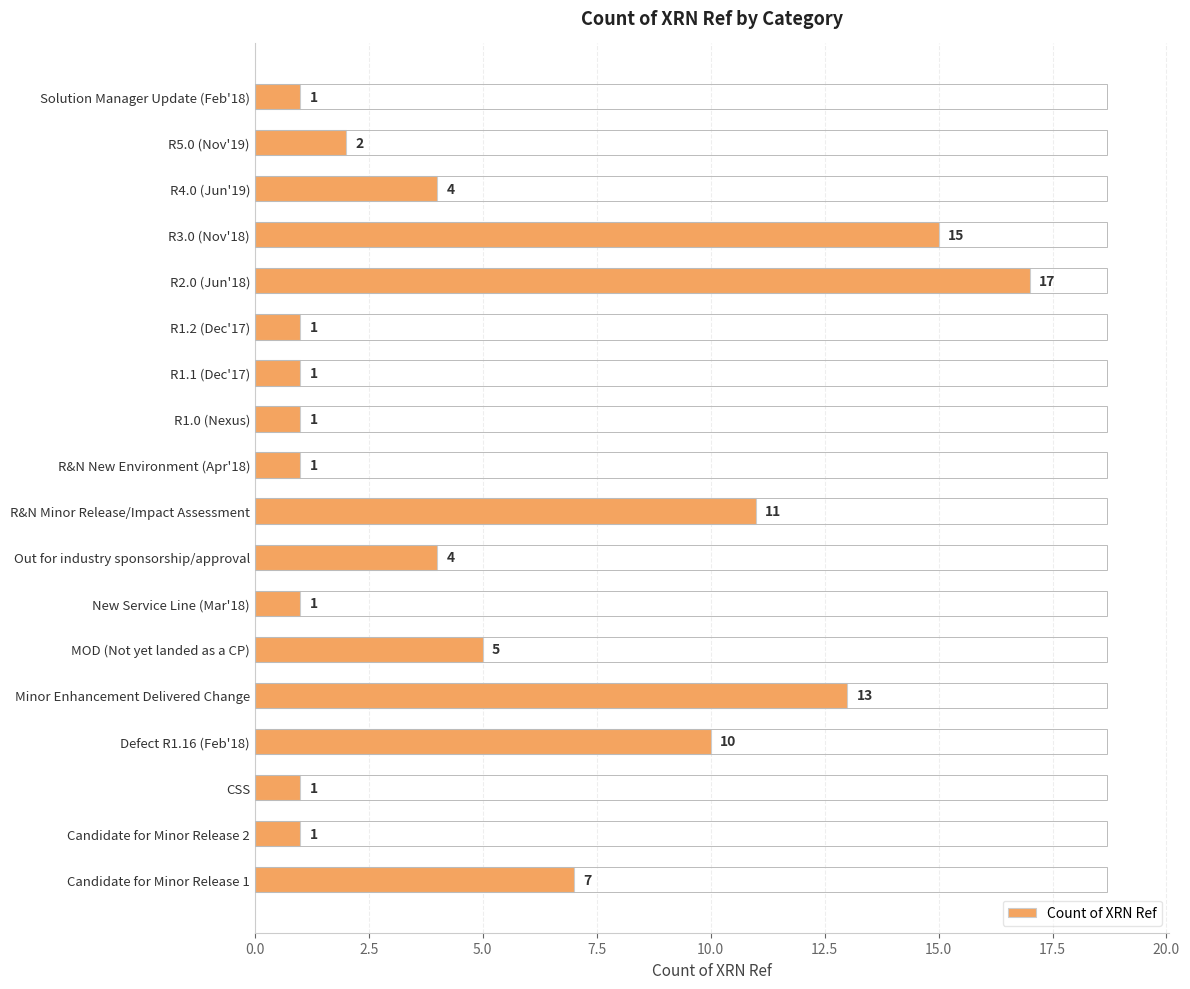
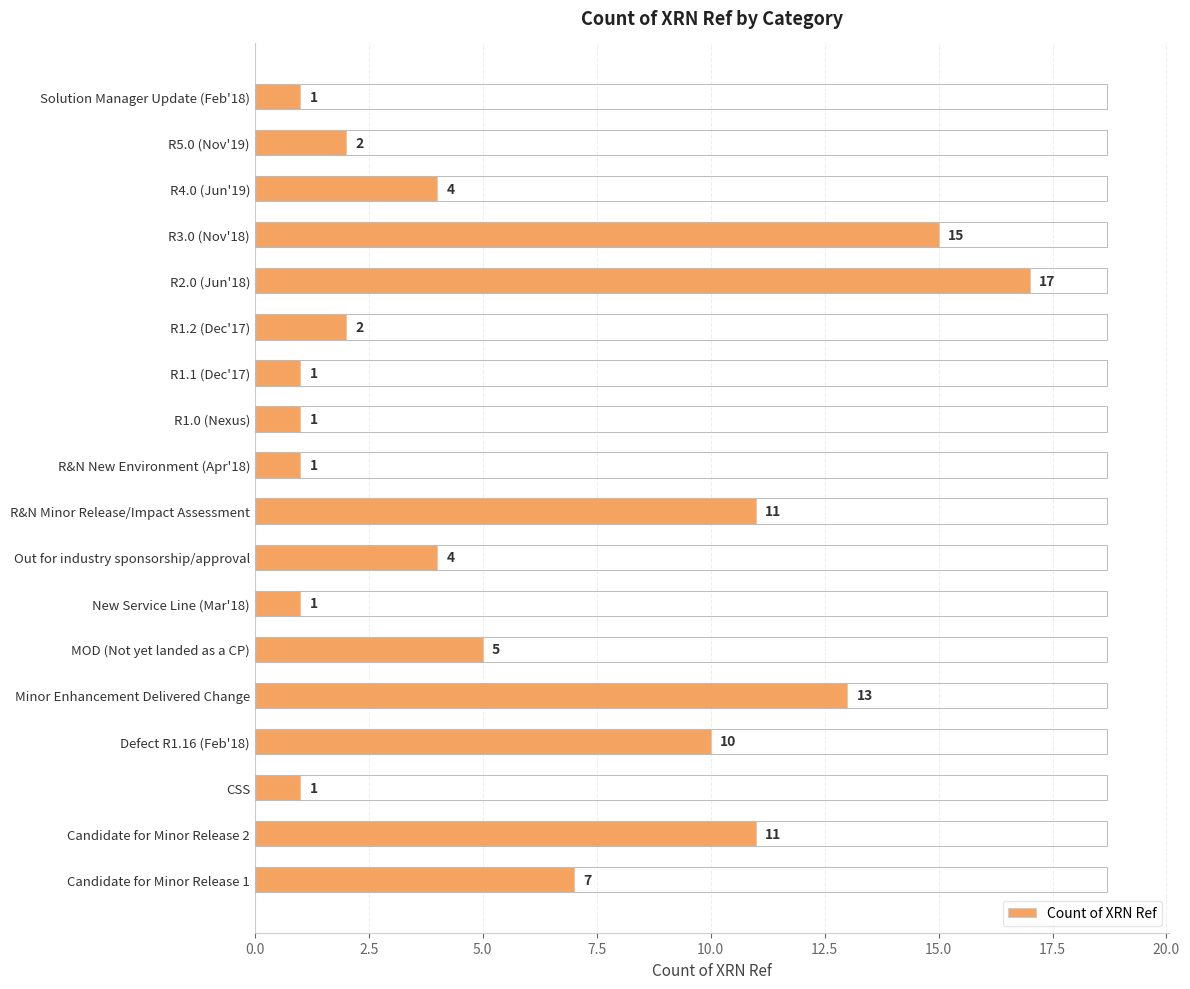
R1.2 (Dec'17): 1 -> 2
Candidate for Minor Release 2: 1 -> 11
